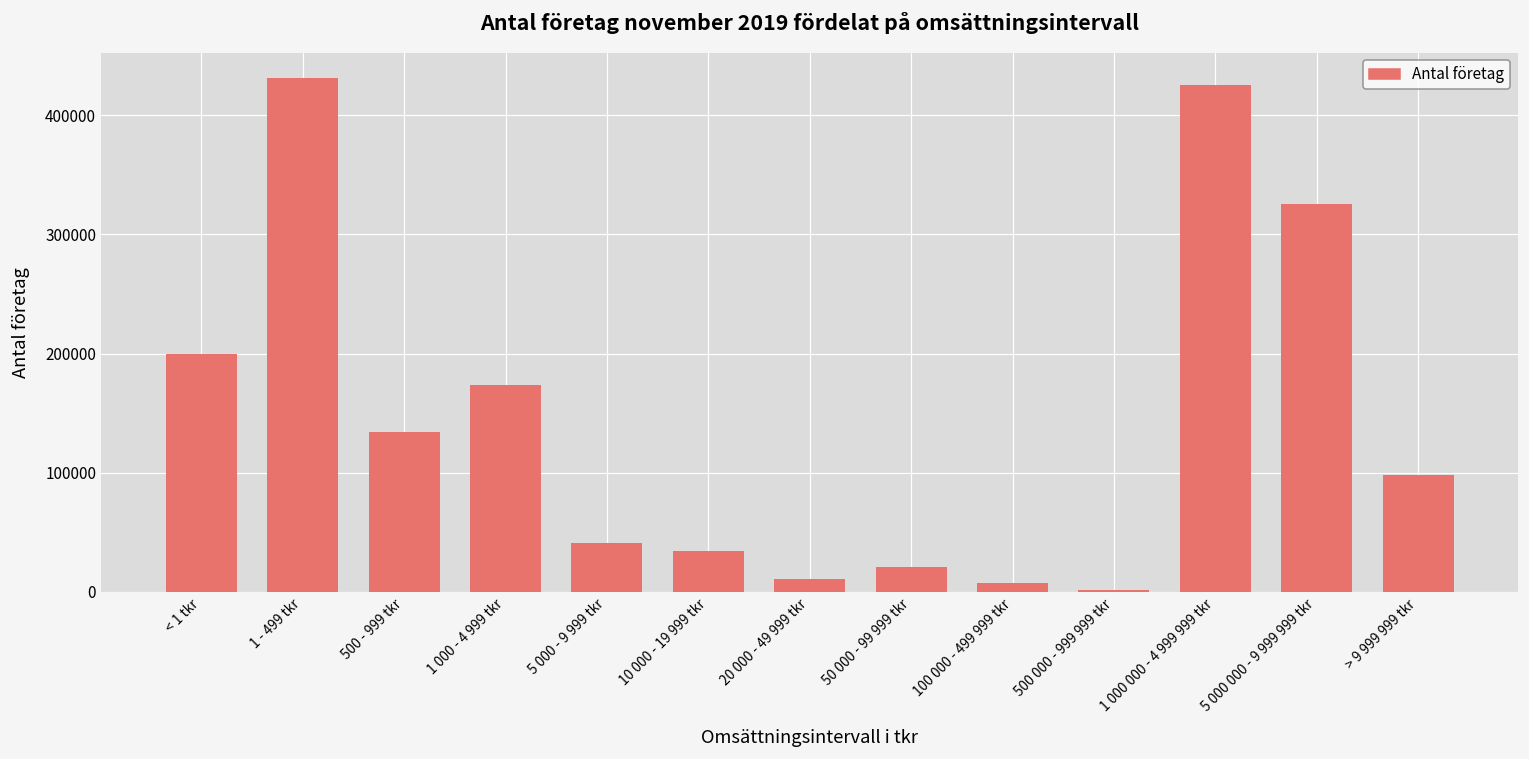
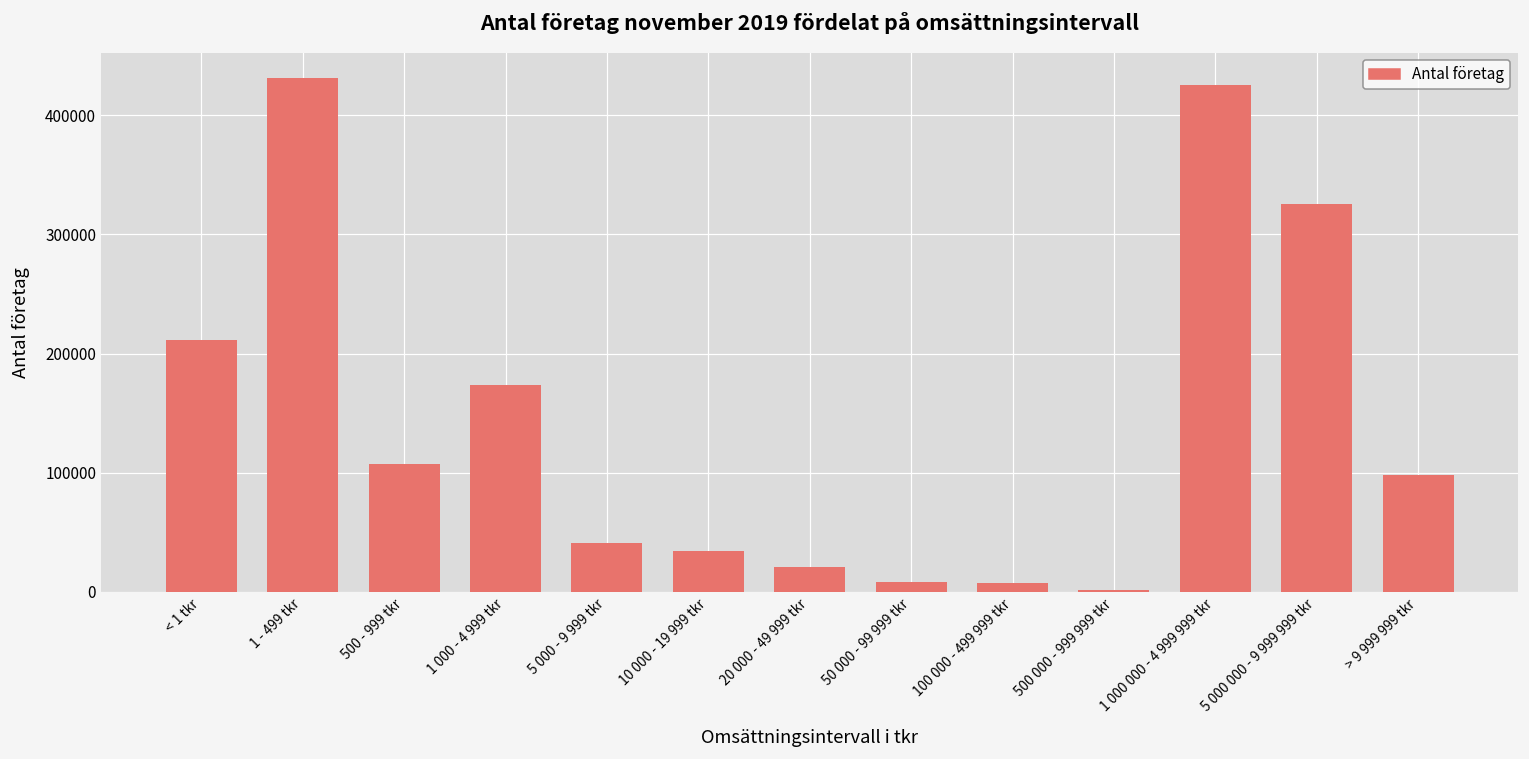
< 1 tkr: 199000 -> 211000
500 - 999 tkr: 134000 -> 107000
20 000 - 49 999 tkr: 11000 -> 20000
50 000 - 99 999 tkr: 21000 -> 8000
